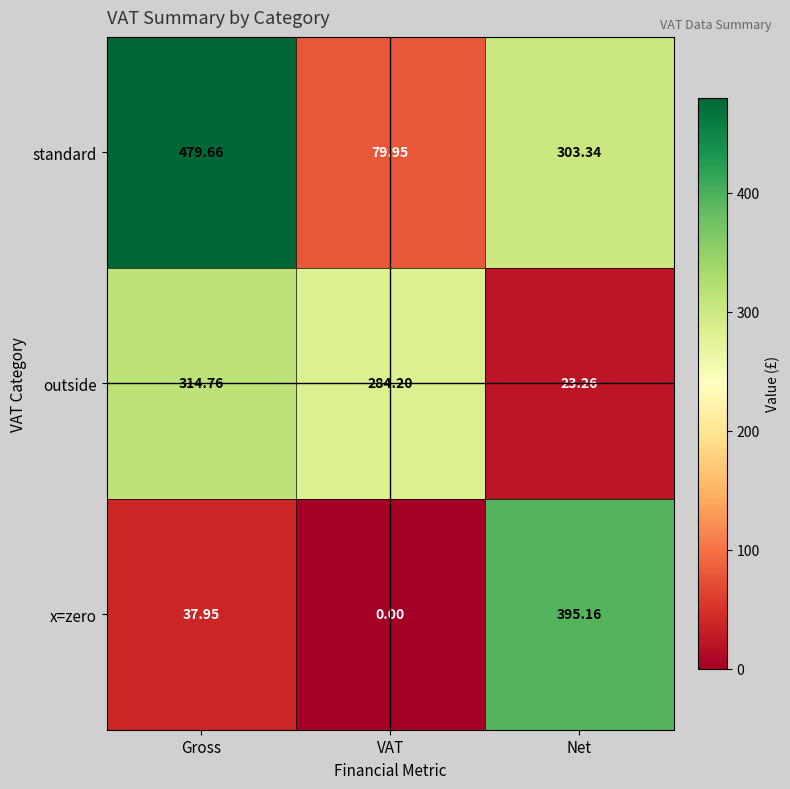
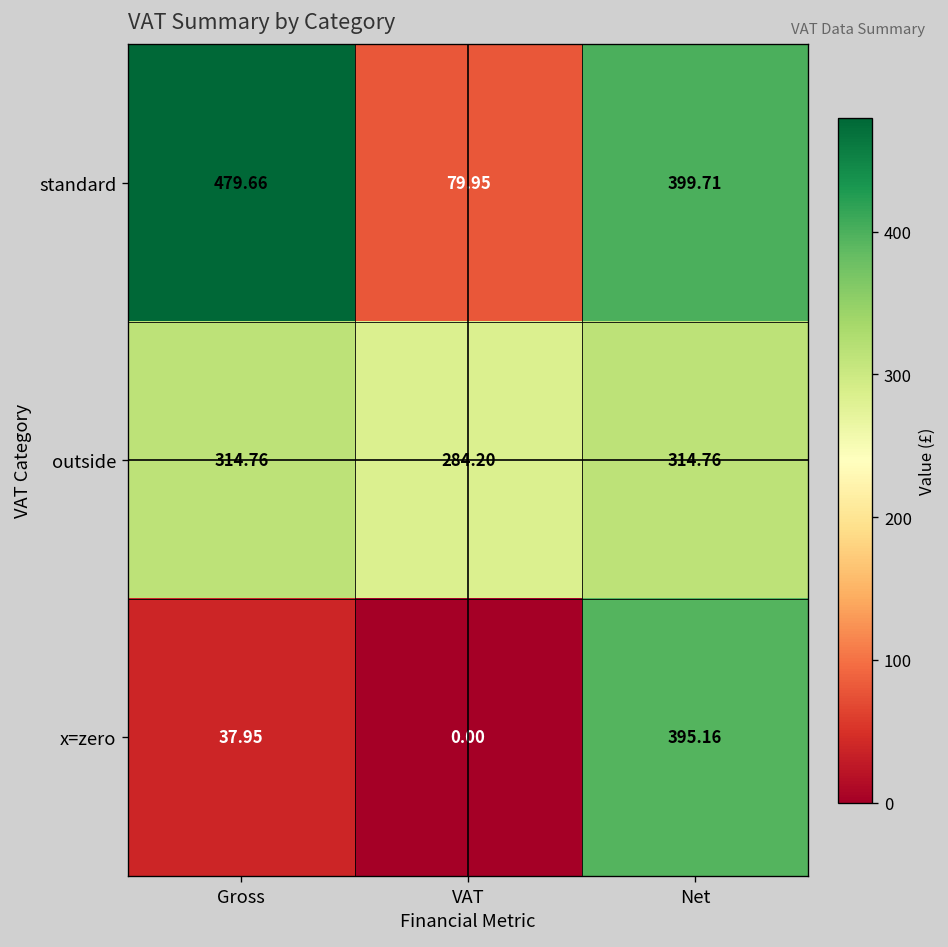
standard, Net: 303.34 -> 399.71
outside, Net: 23.26 -> 314.76
